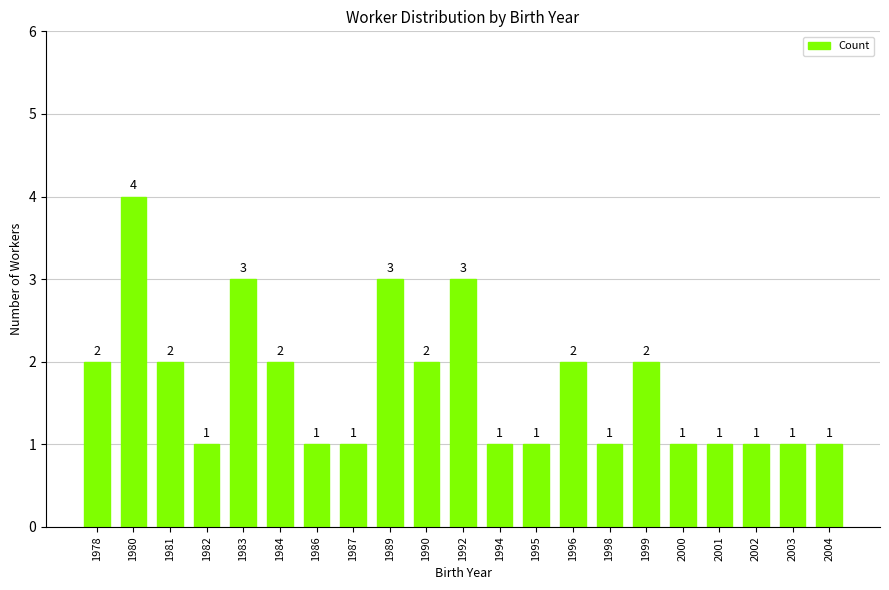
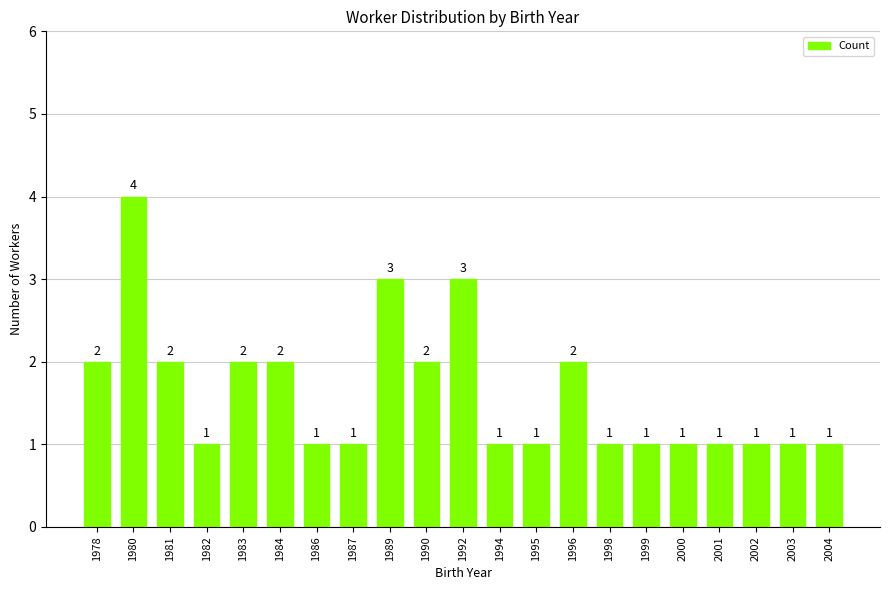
1983: 3 -> 2
1999: 2 -> 1
